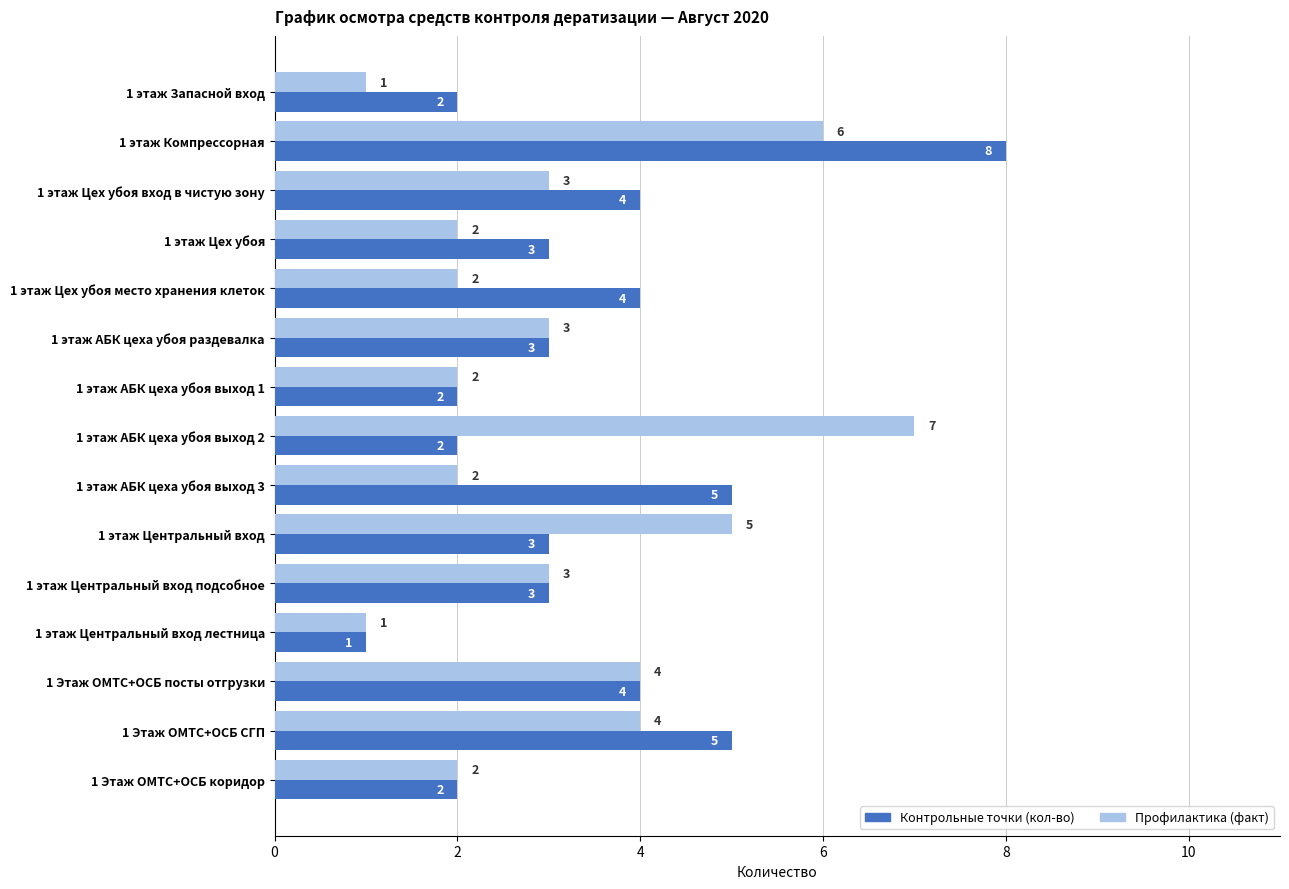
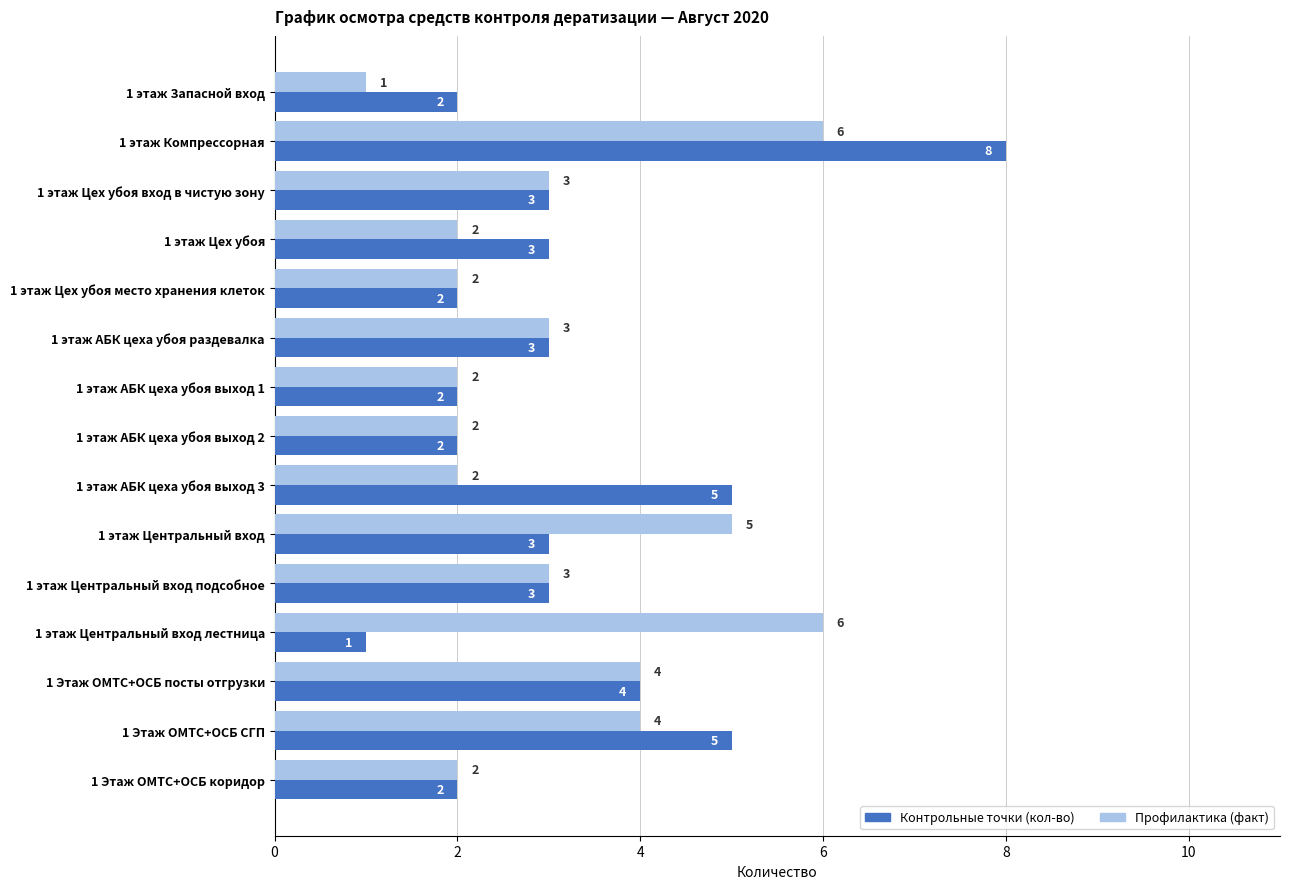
Контрольные точки (кол-во), 1 этаж Цех убоя вход в чистую зону: 4 -> 3
Контрольные точки (кол-во), 1 этаж Цех убоя место хранения клеток: 4 -> 2
Профилактика (факт), 1 этаж АБК цеха убоя выход 2: 7 -> 2
Профилактика (факт), 1 этаж Центральный вход лестница: 1 -> 6
